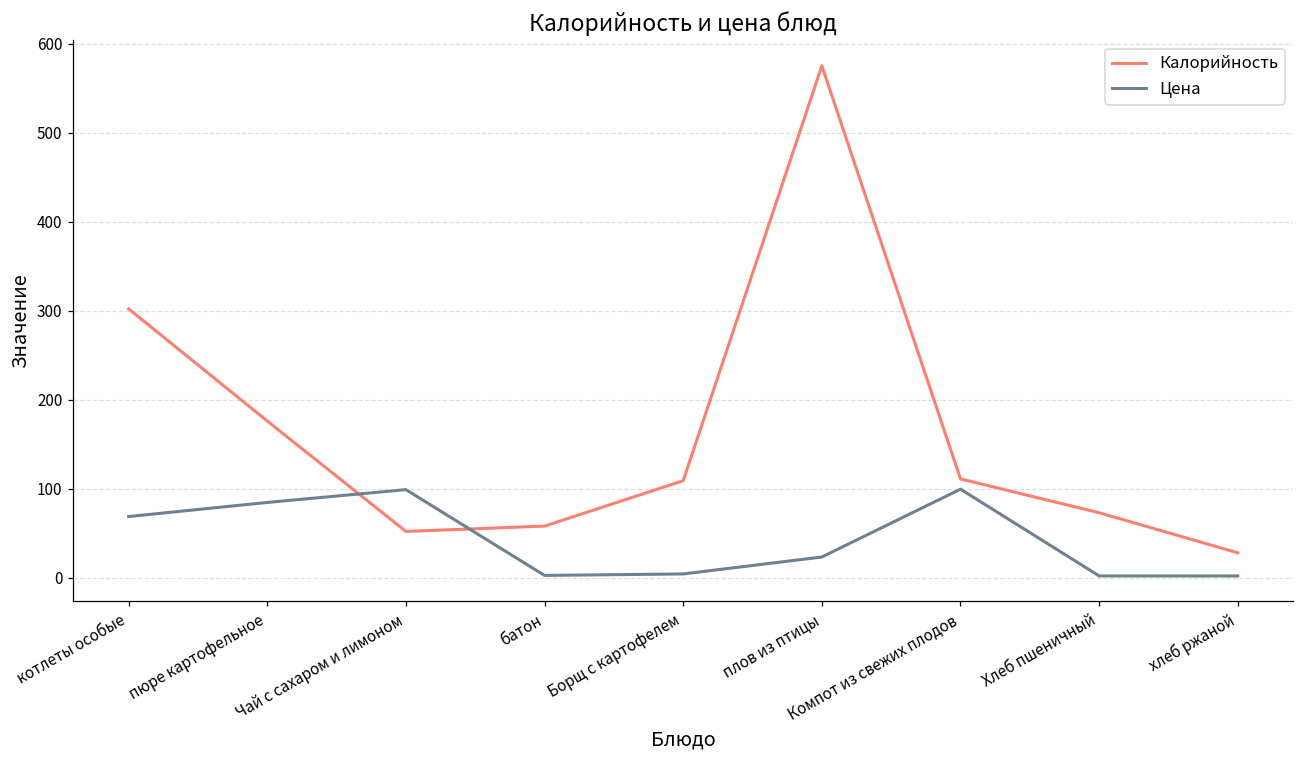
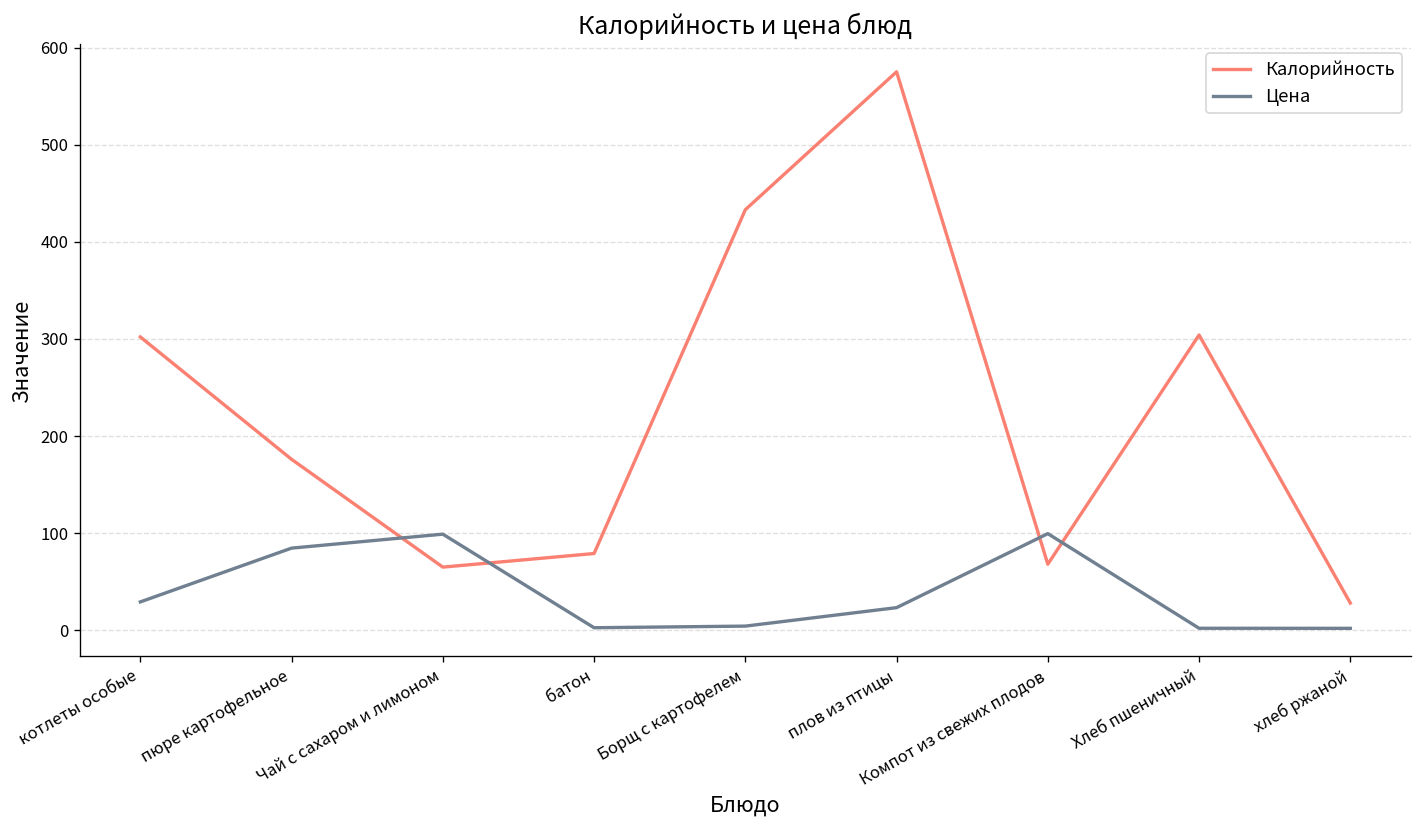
Цена, котлеты особые: 70 -> 30
Калорийность, Чай с сахаром и лимоном: 50 -> 70
Калорийность, батон: 60 -> 80
Калорийность, Борщ с картофелем: 110 -> 430
Калорийность, Компот из свежих плодов: 110 -> 70
Калорийность, Хлеб пшеничный: 70 -> 300
